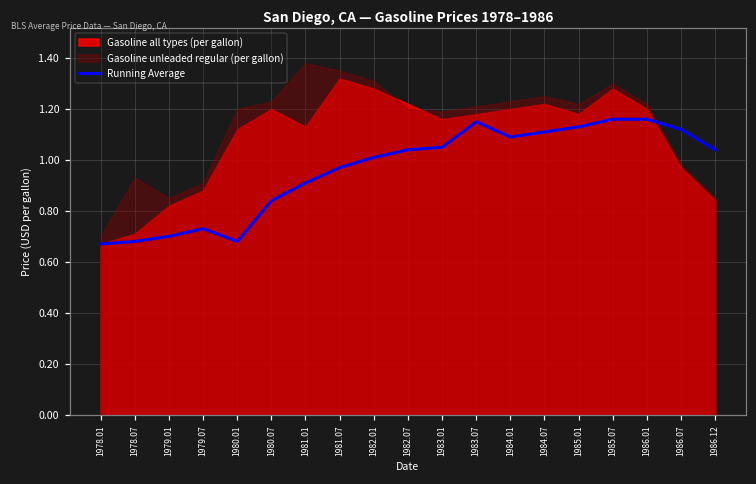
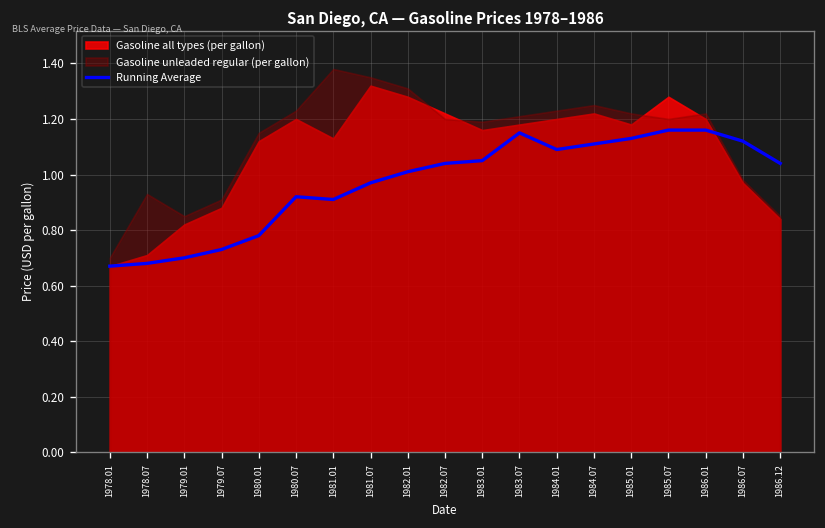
Running Average, 1980.01: 0.68 -> 0.78
Gasoline unleaded regular (per gallon), 1980.01: 1.20 -> 1.15
Running Average, 1980.07: 0.84 -> 0.92
Gasoline unleaded regular (per gallon), 1985.07: 1.3 -> 1.2
